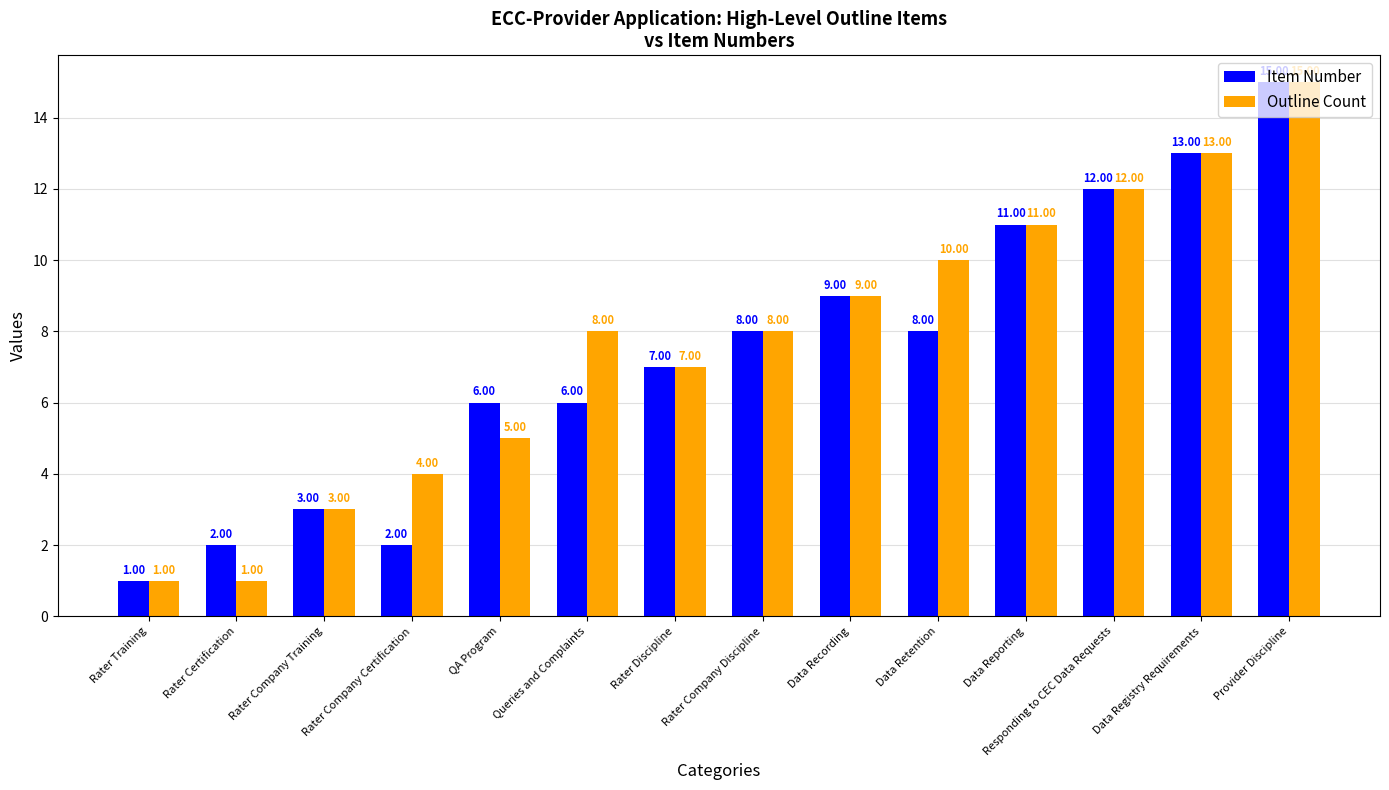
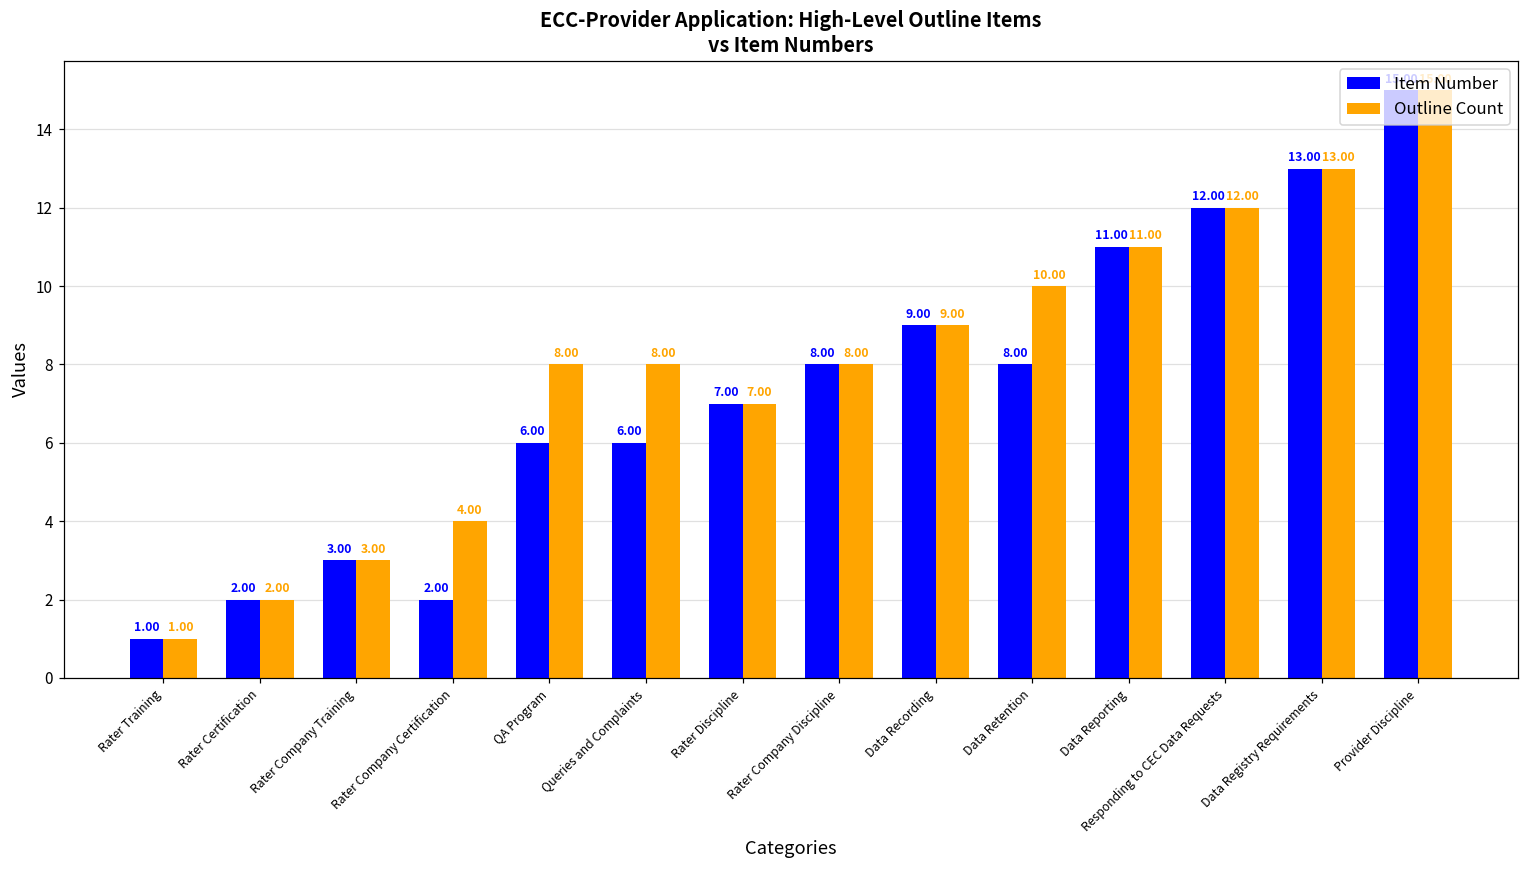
Outline Count, Rater Certification: 1.00 -> 2.00
Outline Count, QA Program: 5.00 -> 8.00
